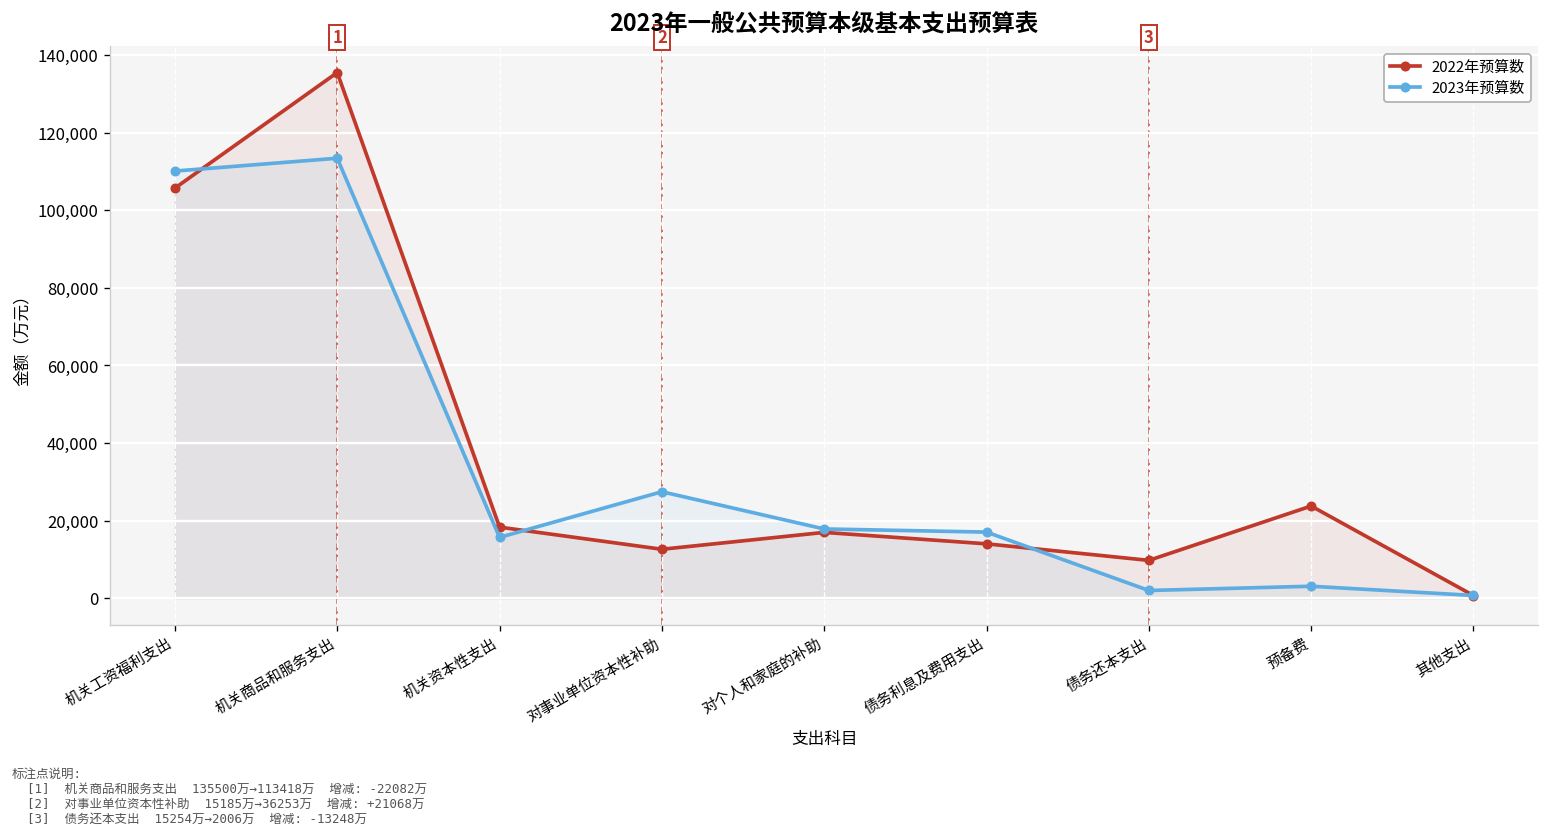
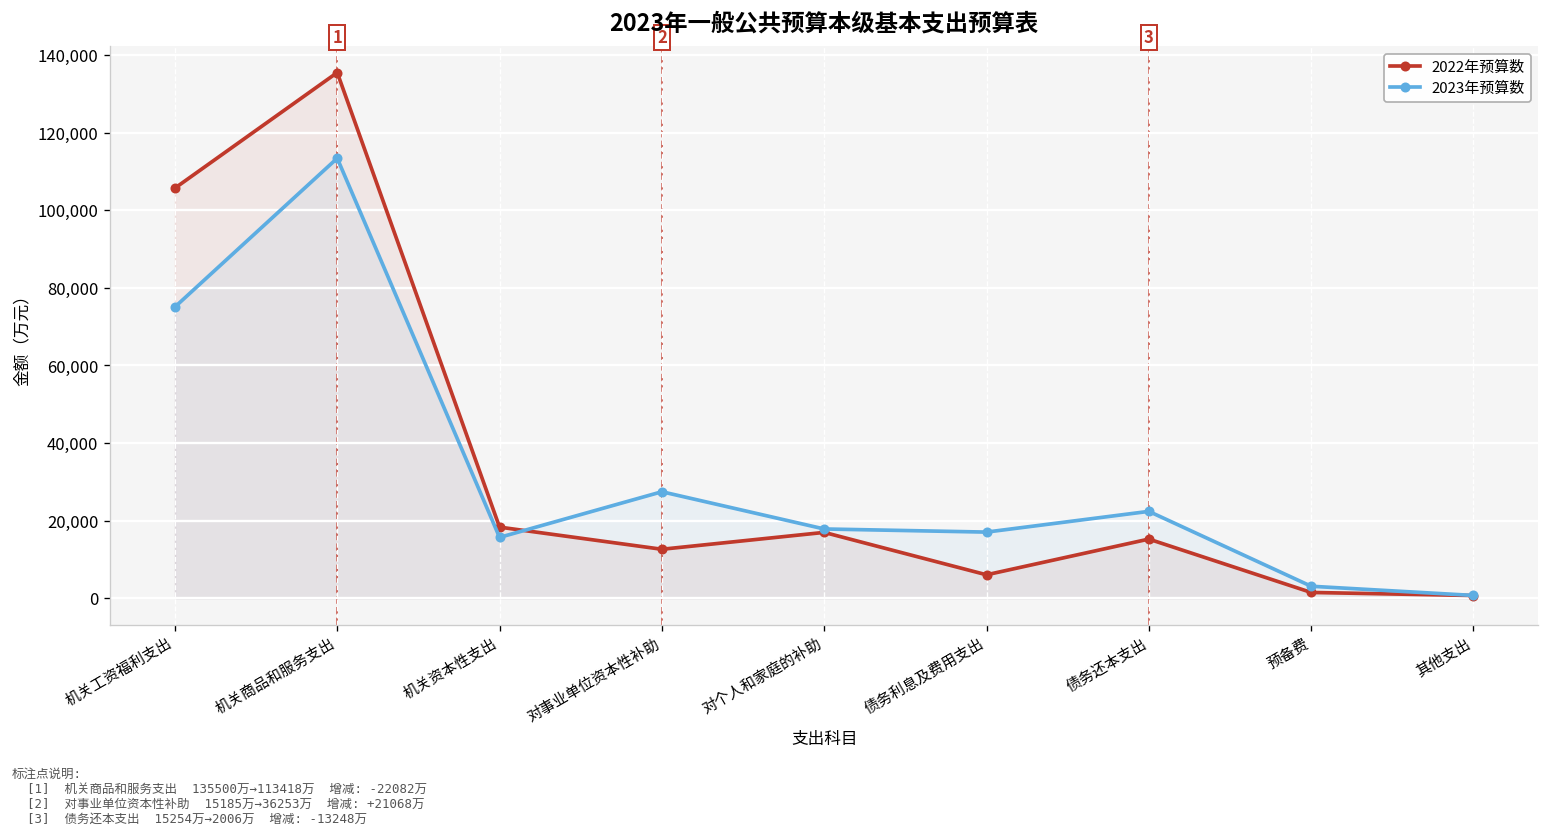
2023年预算数, 机关工资福利支出: 110,000 -> 75,000
2022年预算数, 债务利息及费用支出: 14,000 -> 6,000
2022年预算数, 债务还本支出: 10,000 -> 15,000
2023年预算数, 债务还本支出: 2,000 -> 22,000
2022年预算数, 预备费: 24,000 -> 2,000
